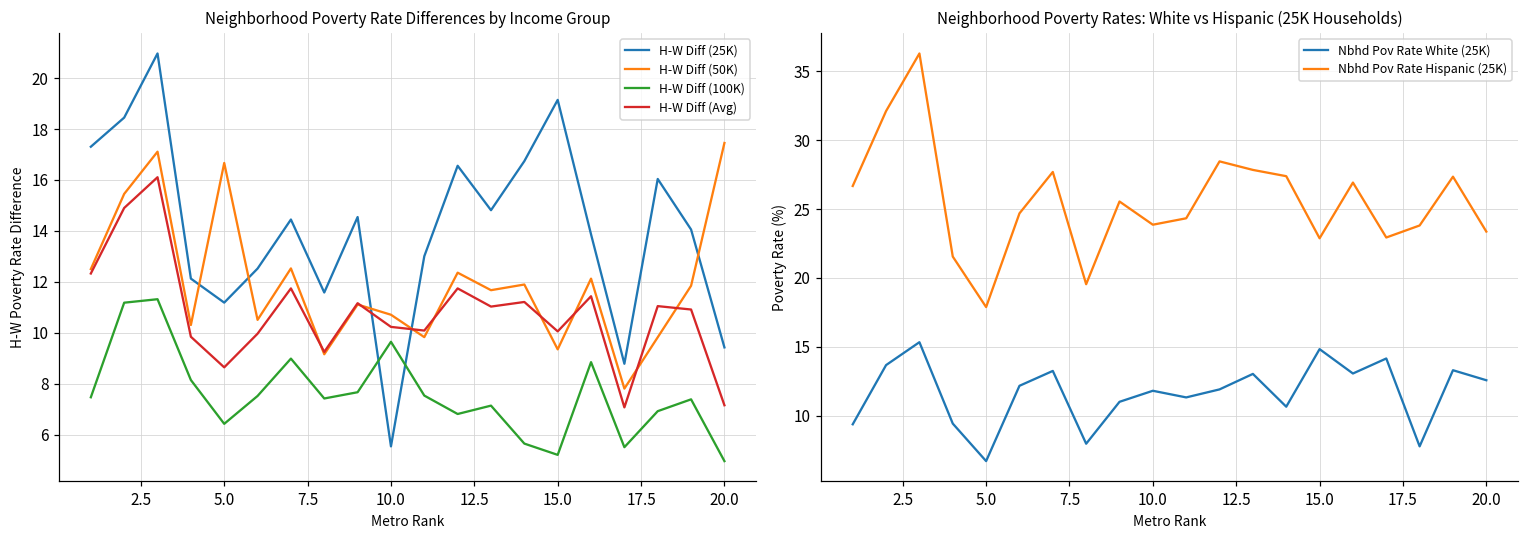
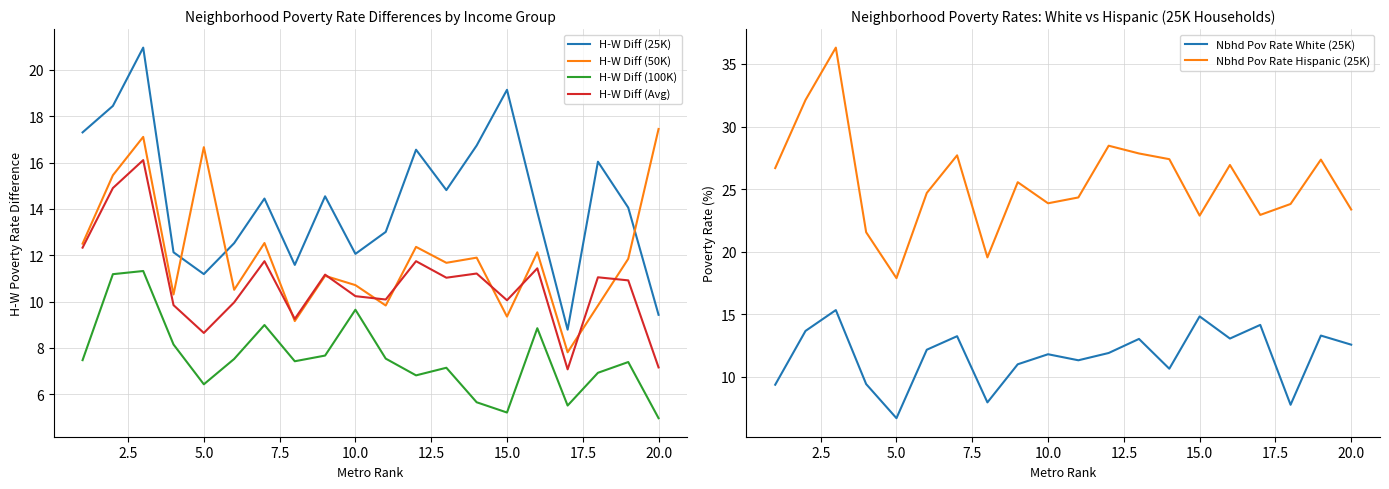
Neighborhood Poverty Rate Differences by Income Group, H-W Diff (25K), 10.0: 5.5 -> 12.1
